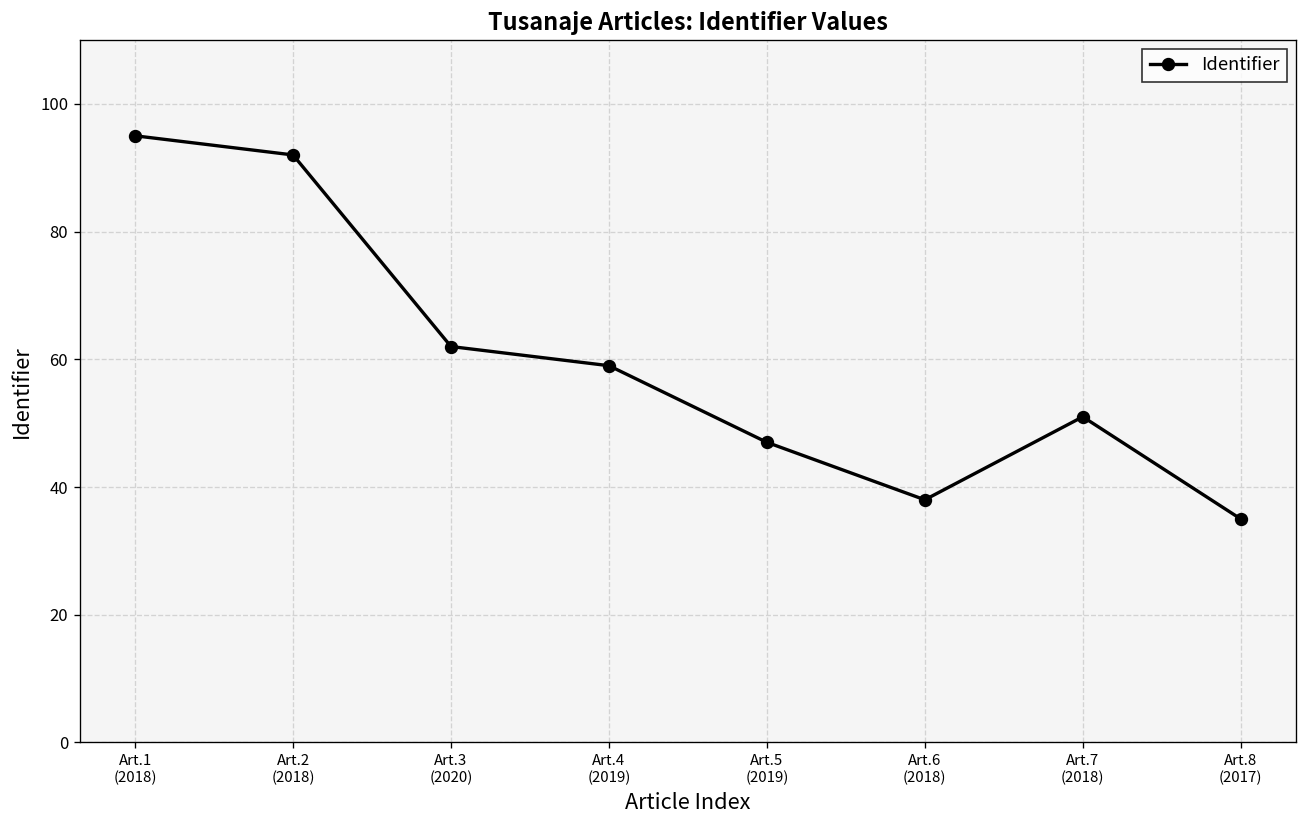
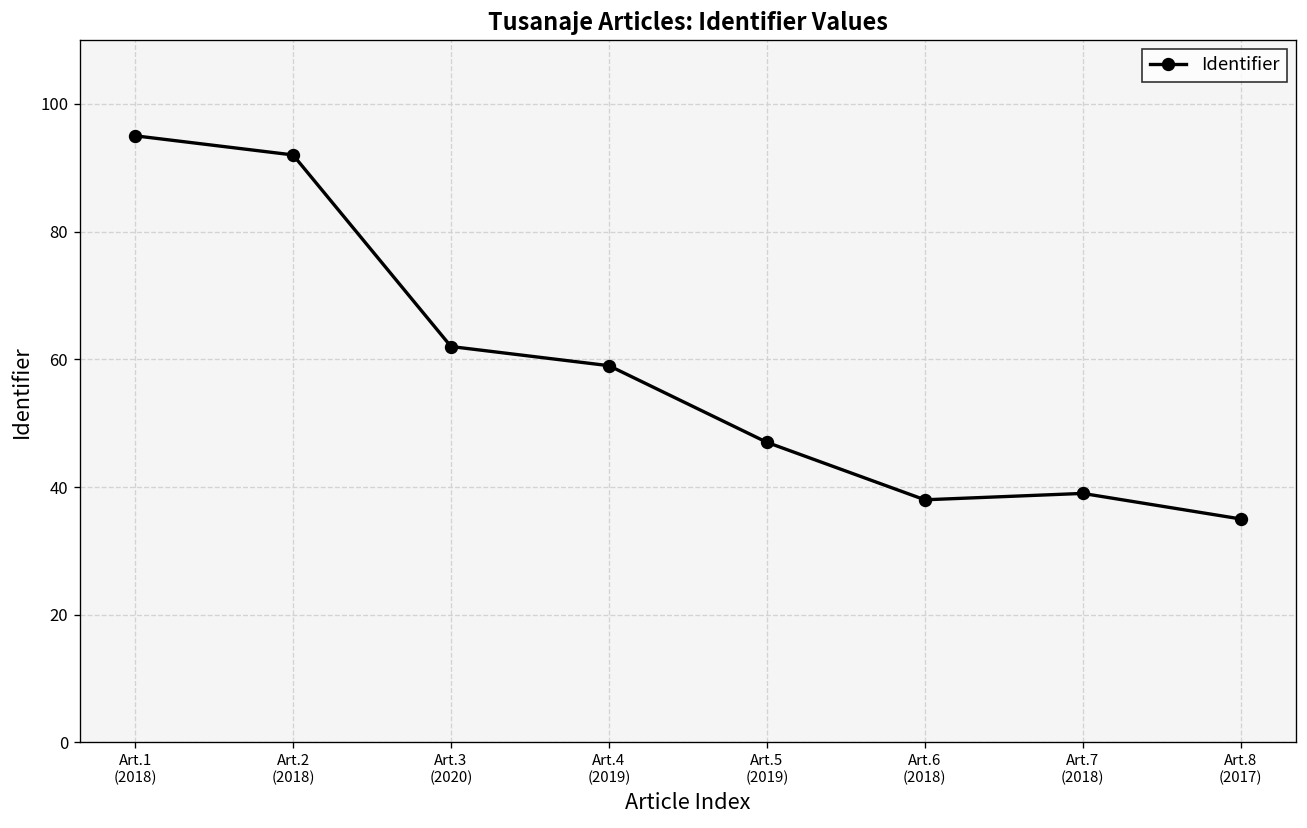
Art.7 (2018): 51 -> 39
